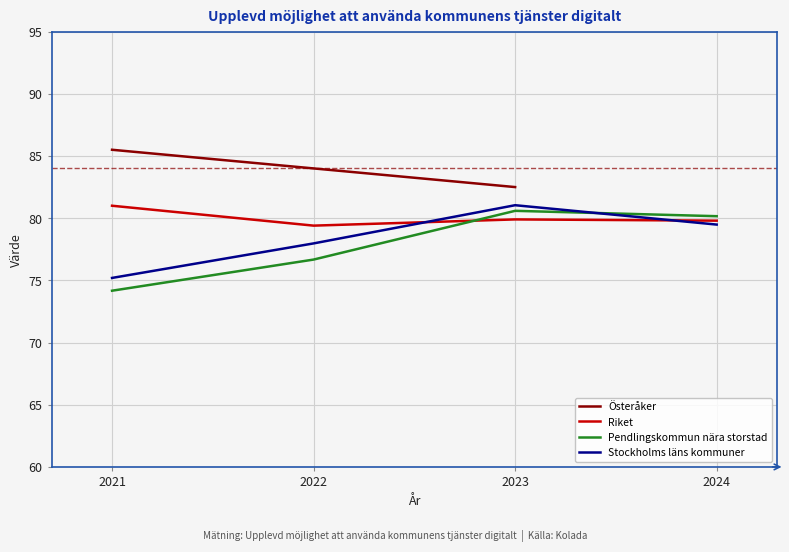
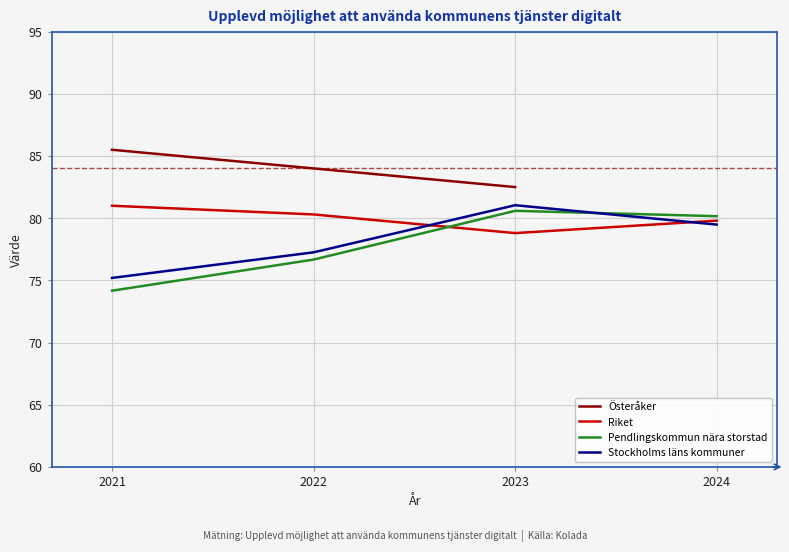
Riket, 2022: 79.4 -> 80.3
Stockholms läns kommuner, 2022: 78.0 -> 77.3
Riket, 2023: 79.9 -> 78.8
